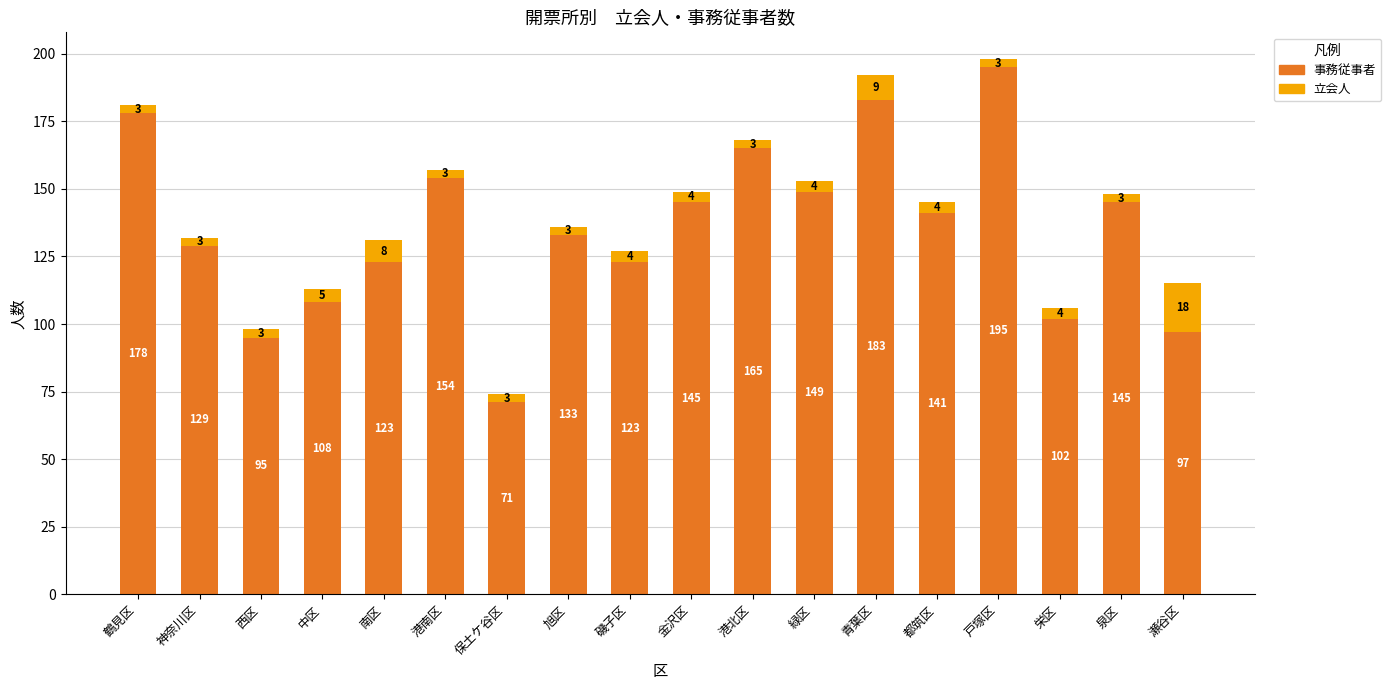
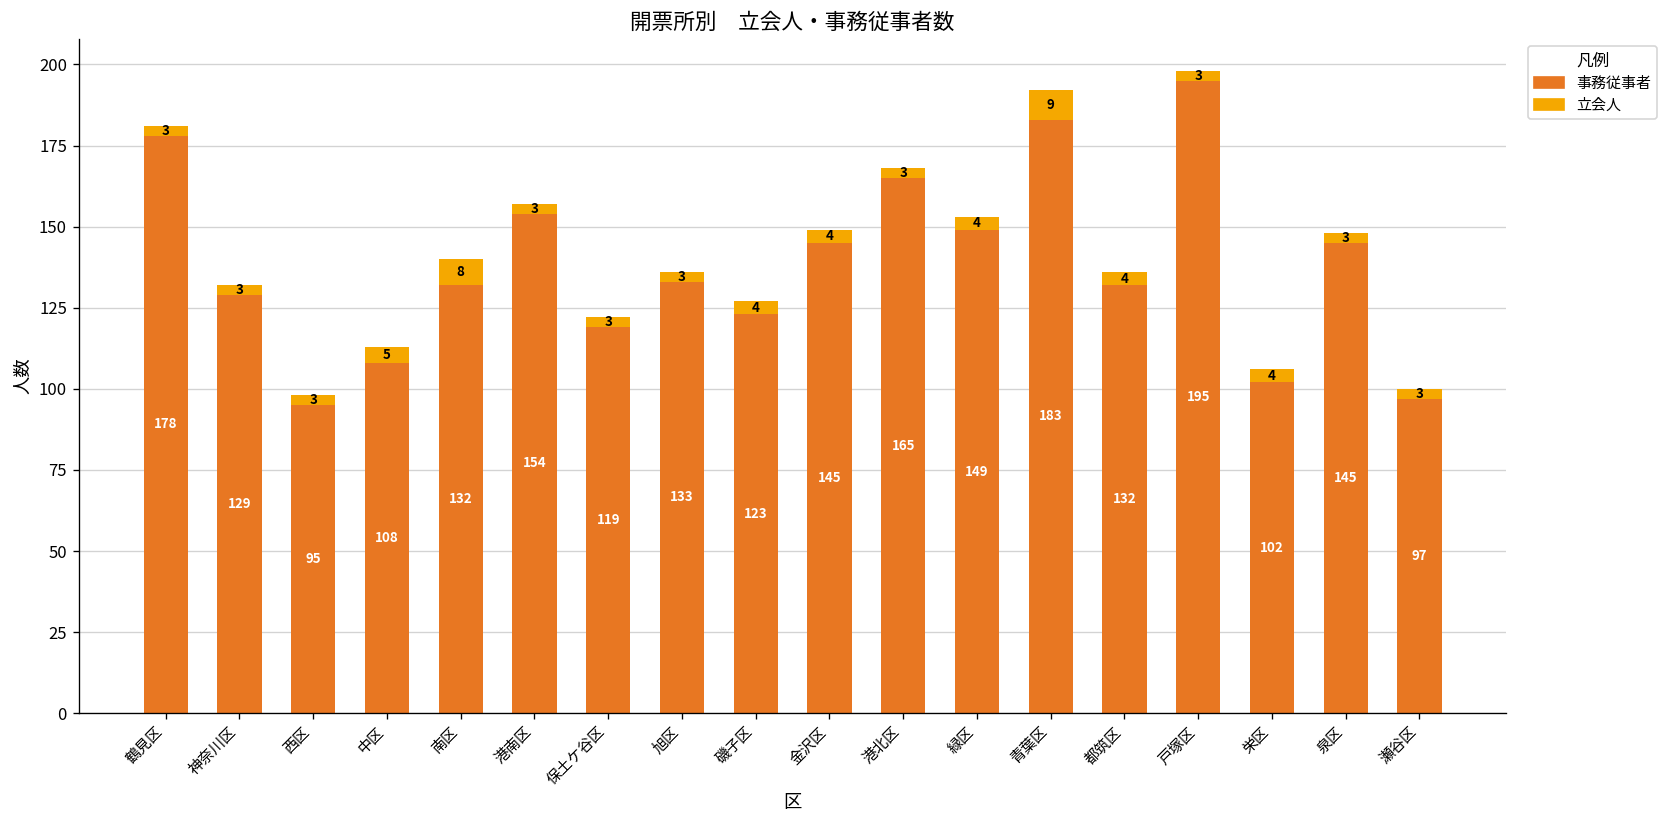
事務従事者, 南区: 123 -> 132
事務従事者, 保土ケ谷区: 71 -> 119
事務従事者, 都筑区: 141 -> 132
立会人, 瀬谷区: 18 -> 3
